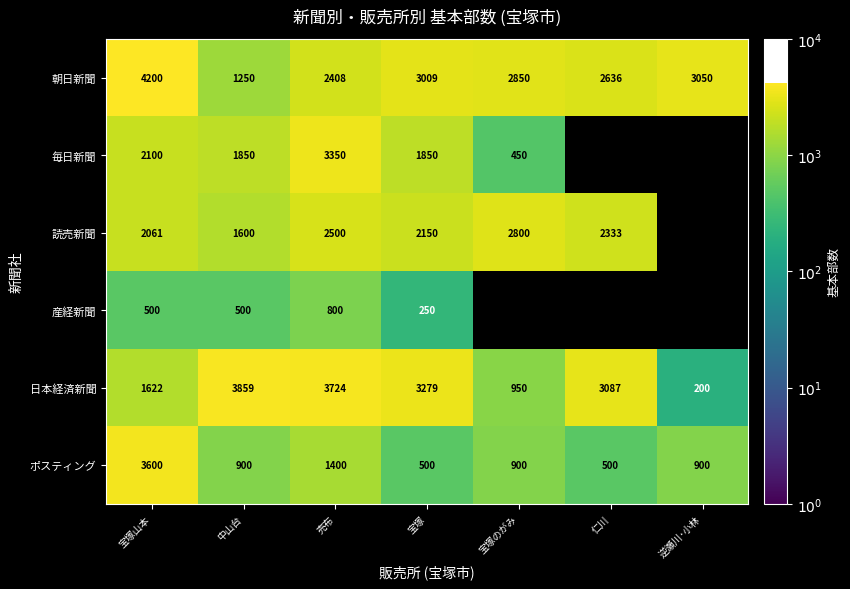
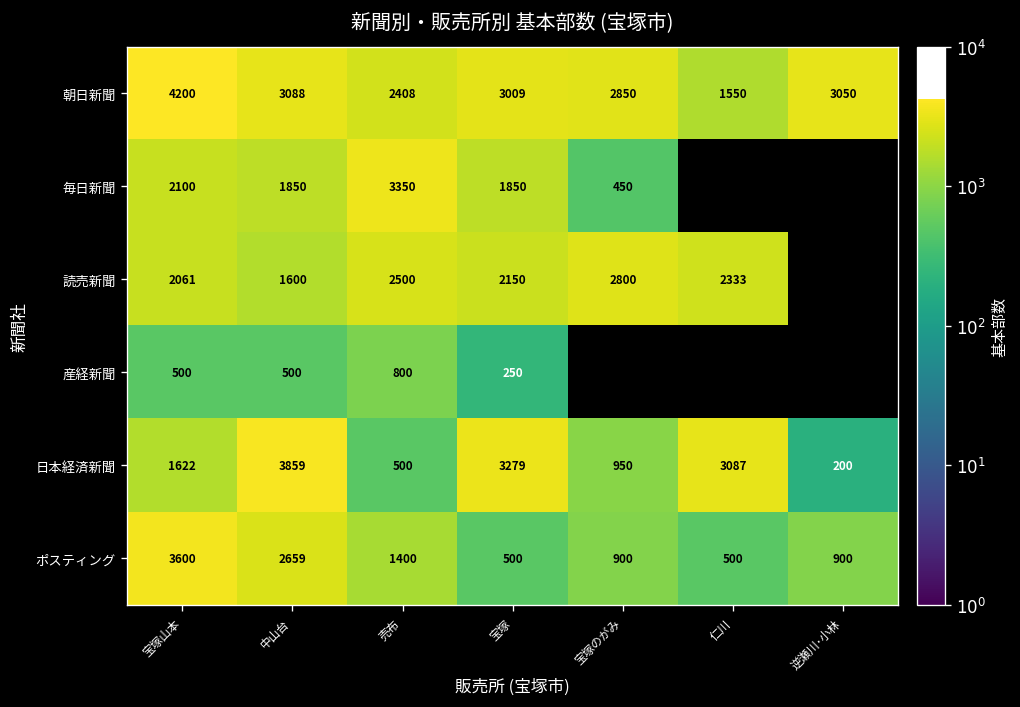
朝日新聞, 中山台: 1250 -> 3088
朝日新聞, 仁川: 2636 -> 1550
日本経済新聞, 売布: 3724 -> 500
ポスティング, 中山台: 900 -> 2659
